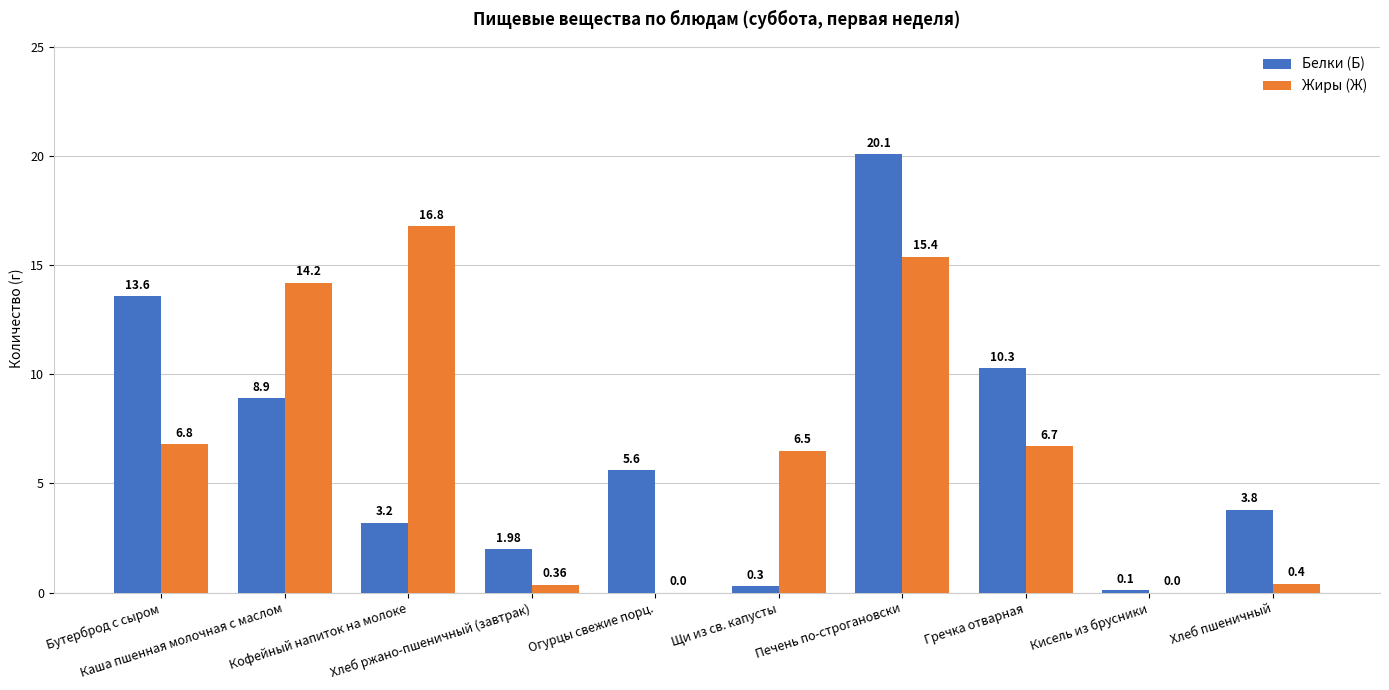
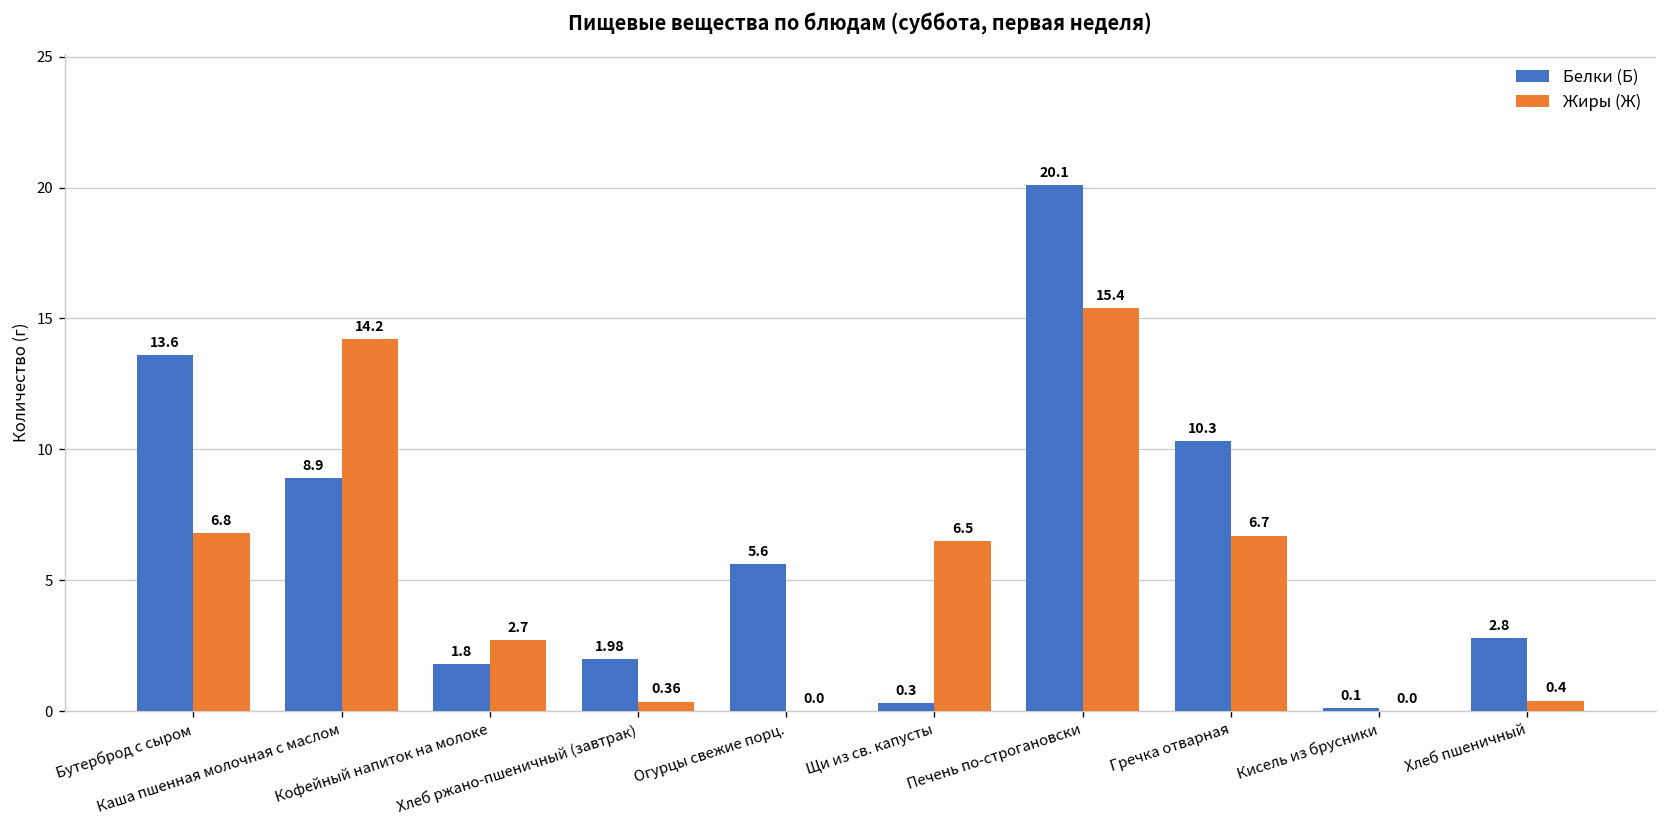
Белки (Б), Кофейный напиток на молоке: 3.2 -> 1.8
Жиры (Ж), Кофейный напиток на молоке: 16.8 -> 2.7
Белки (Б), Хлеб пшеничный: 3.8 -> 2.8
